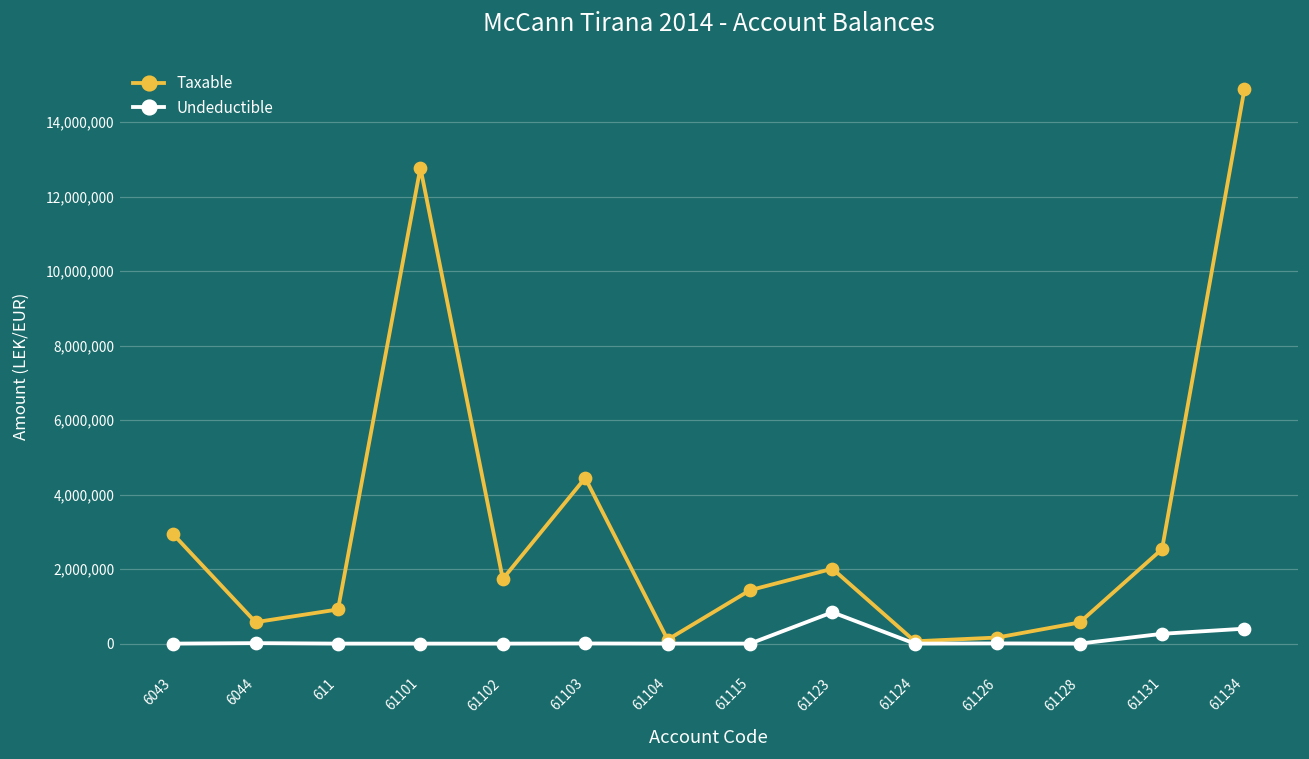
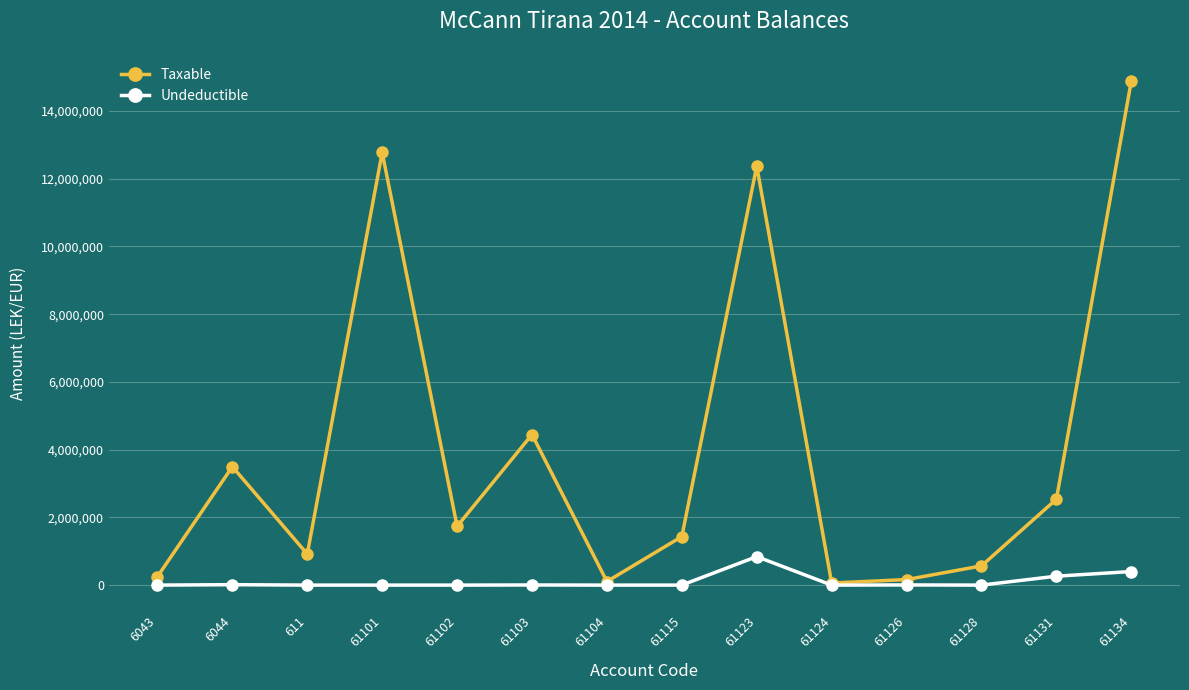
Taxable, 6043: 2,900,000 -> 300,000
Taxable, 6044: 600,000 -> 3,500,000
Taxable, 61123: 2,000,000 -> 12,400,000
